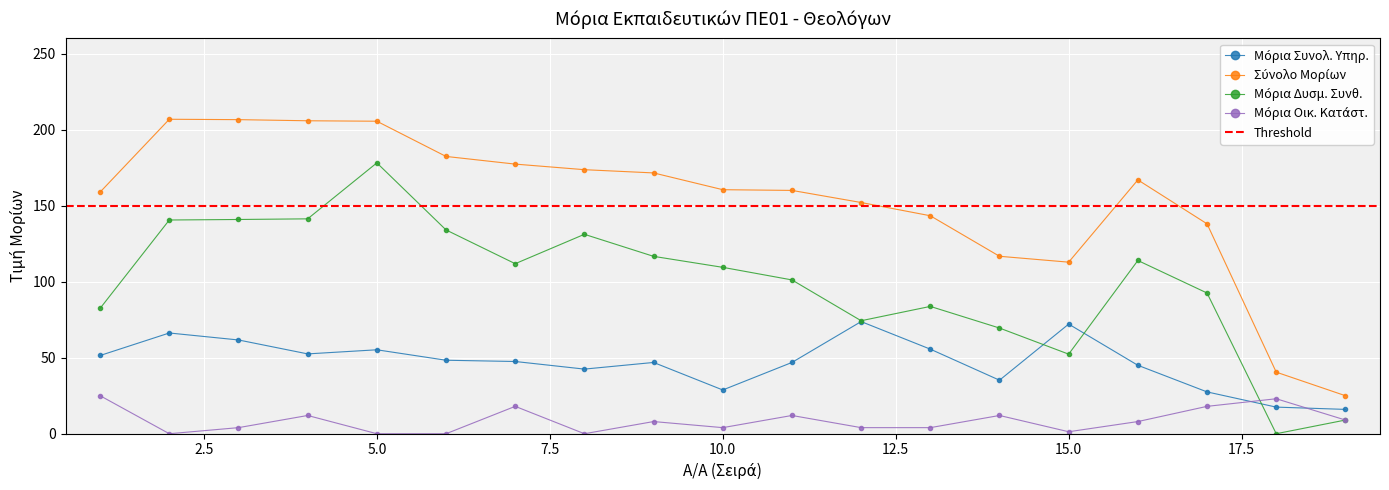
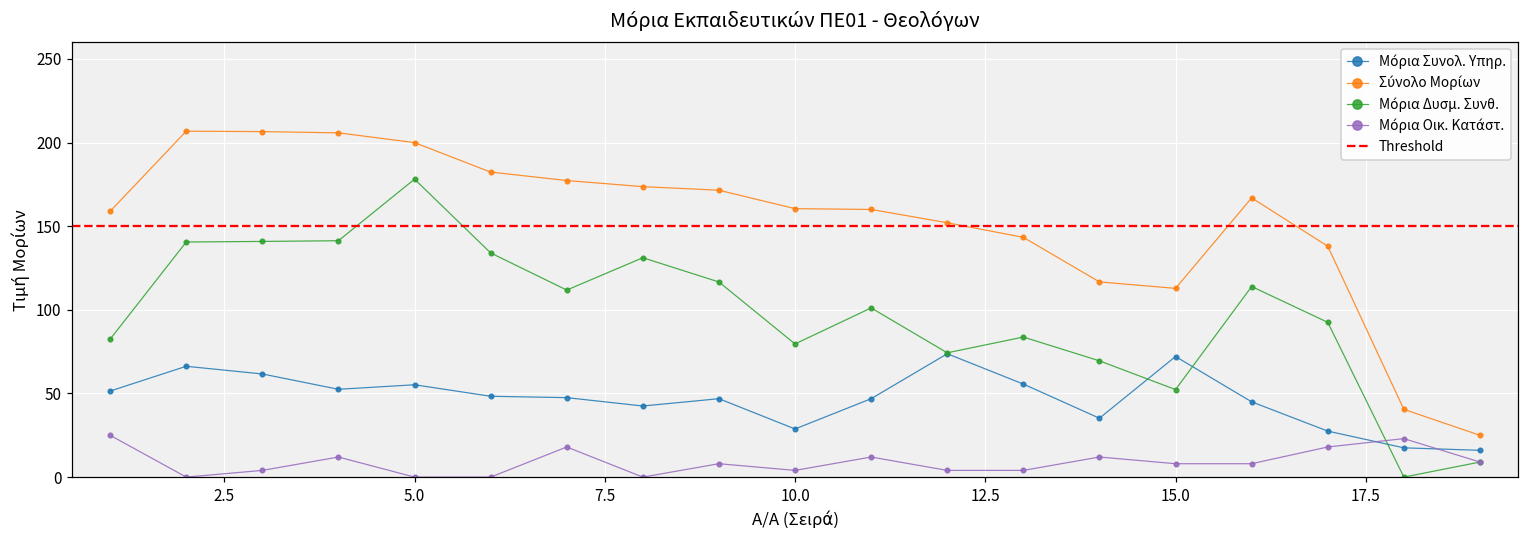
Σύνολο Μορίων, 5.0: 206 -> 200
Μόρια Δυσμ. Συνθ., 10.0: 109 -> 80
Μόρια Οικ. Κατάστ., 15.0: 1 -> 8
